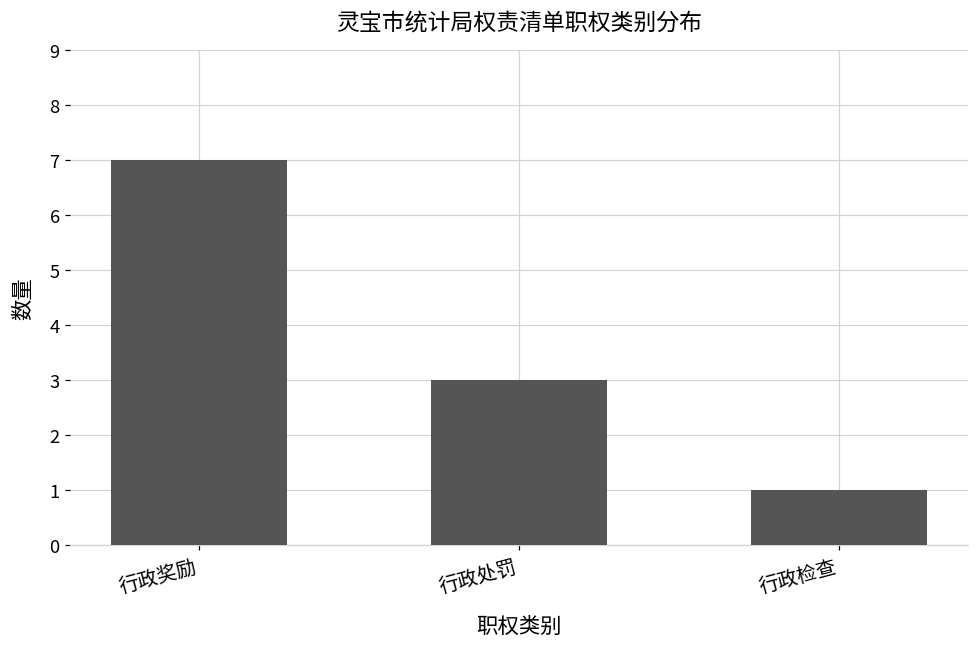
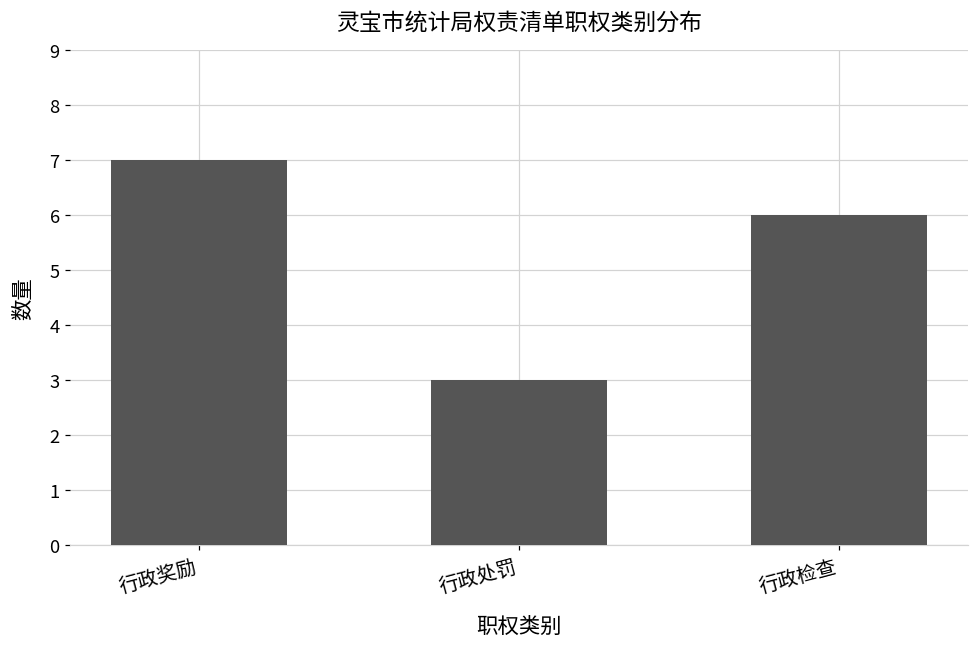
行政检查: 1 -> 6
